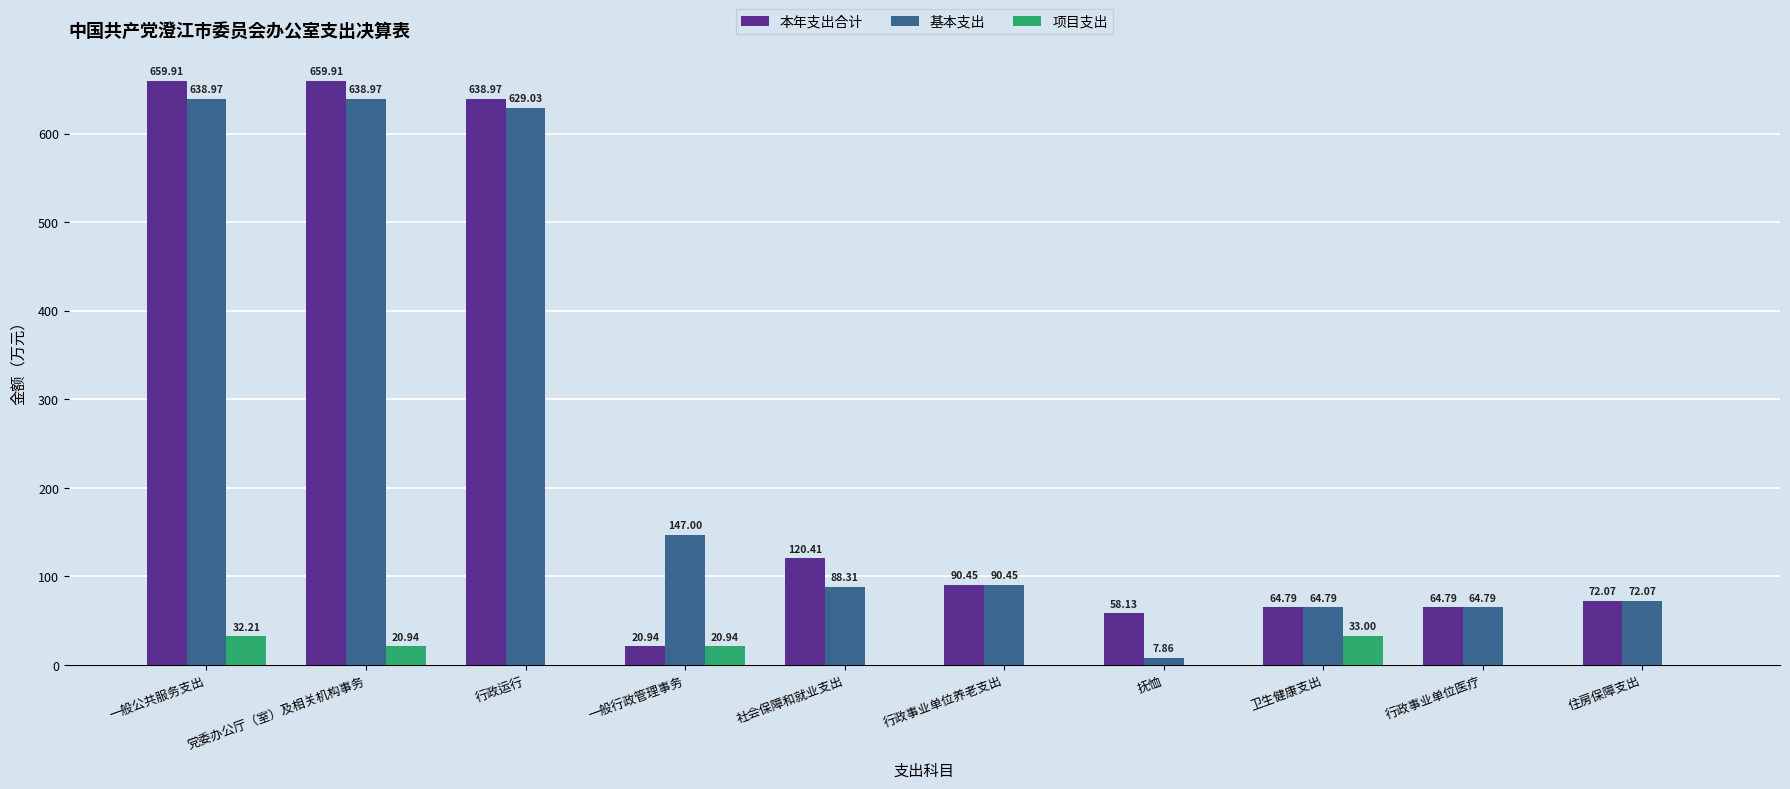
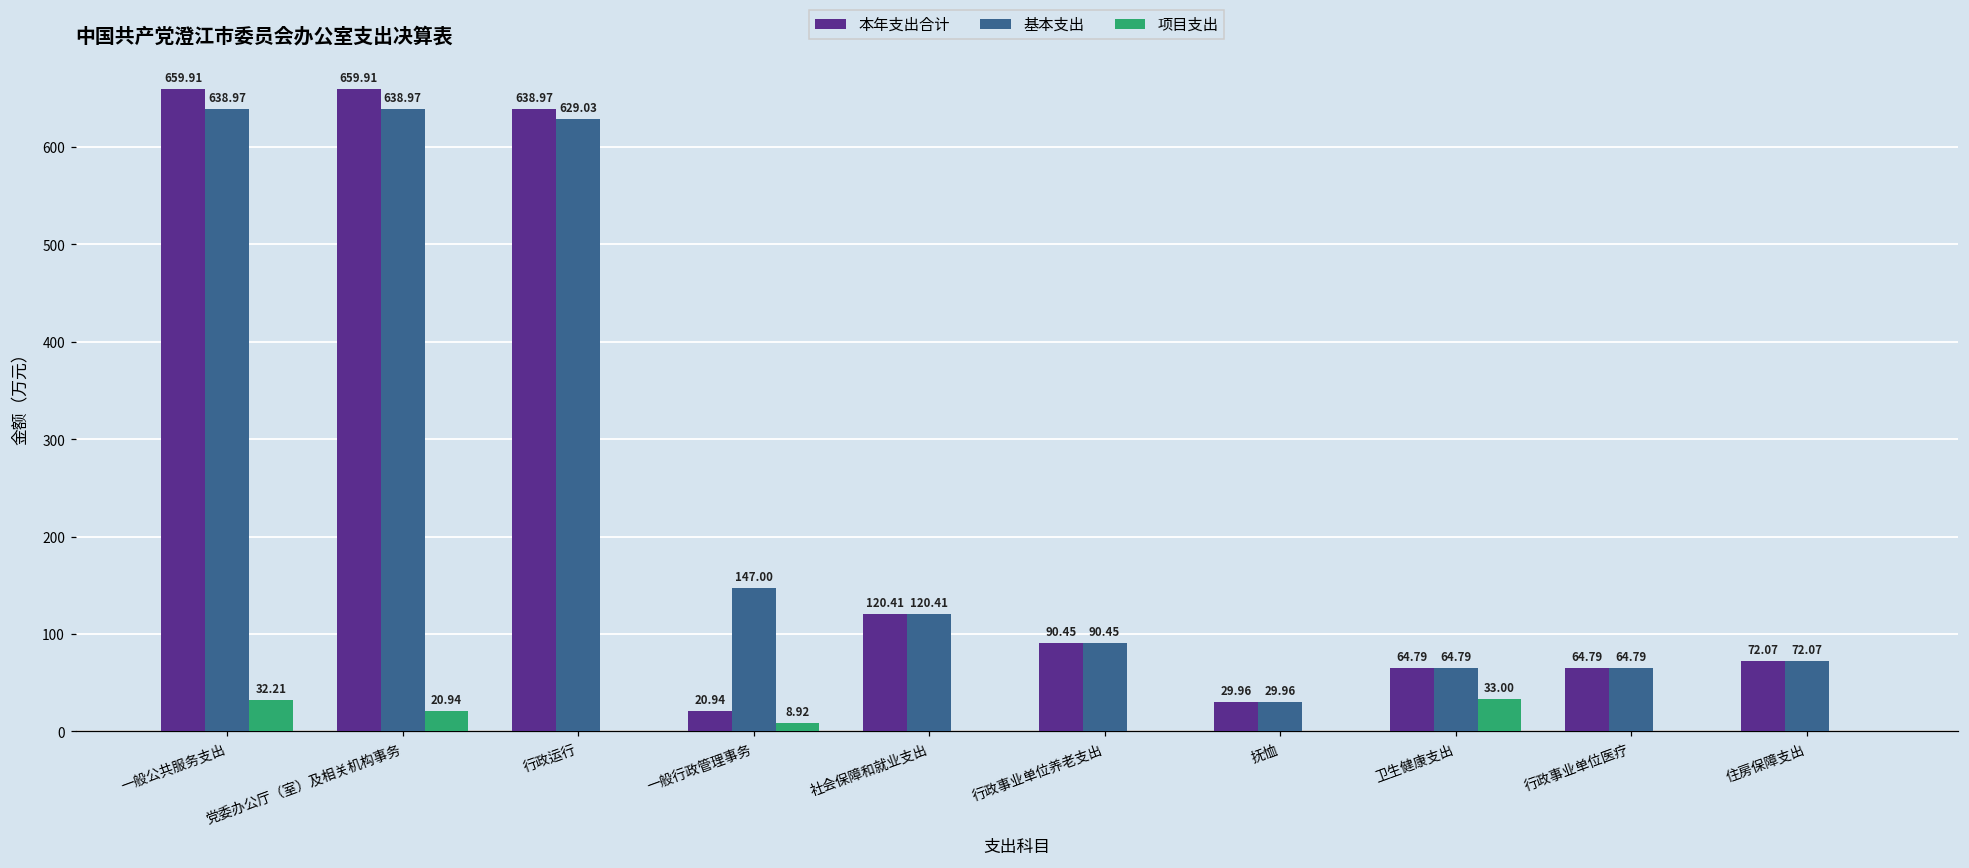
项目支出, 一般行政管理事务: 20.94 -> 8.92
基本支出, 社会保障和就业支出: 88.31 -> 120.41
本年支出合计, 抚恤: 58.13 -> 29.96
基本支出, 抚恤: 7.86 -> 29.96
